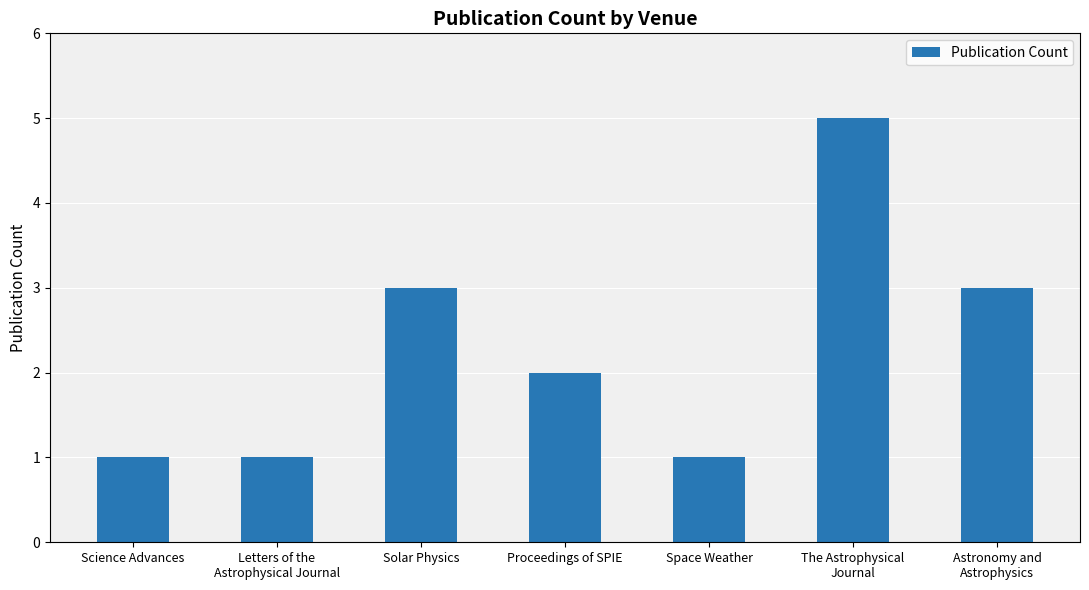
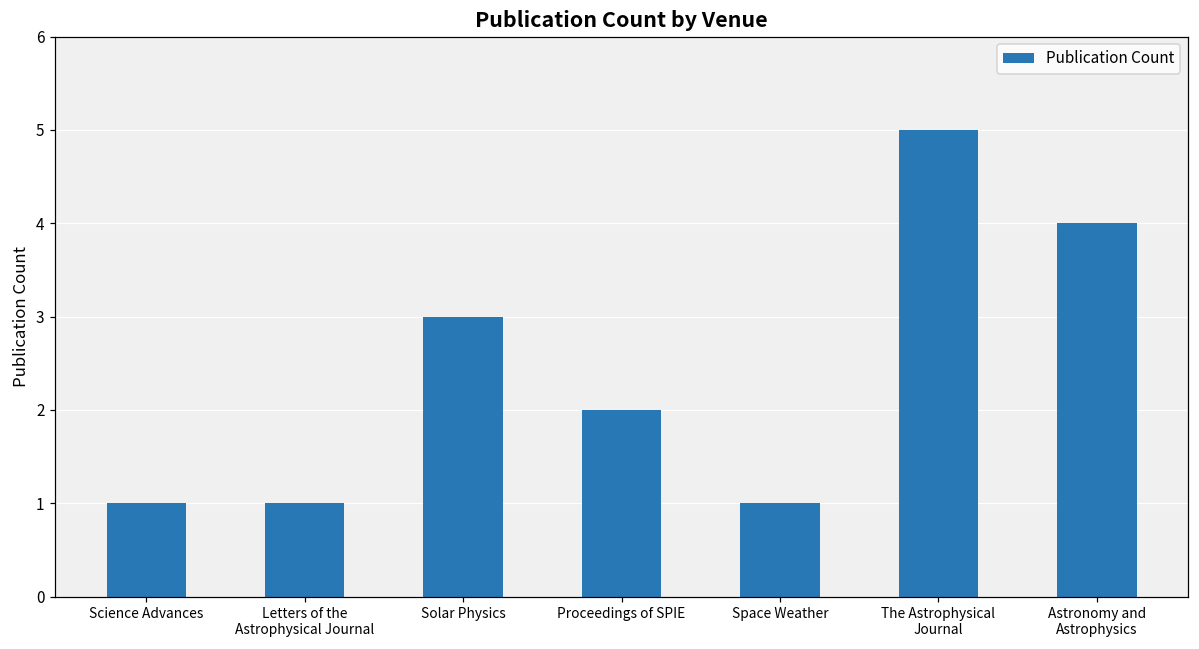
Astronomy and Astrophysics: 3 -> 4
